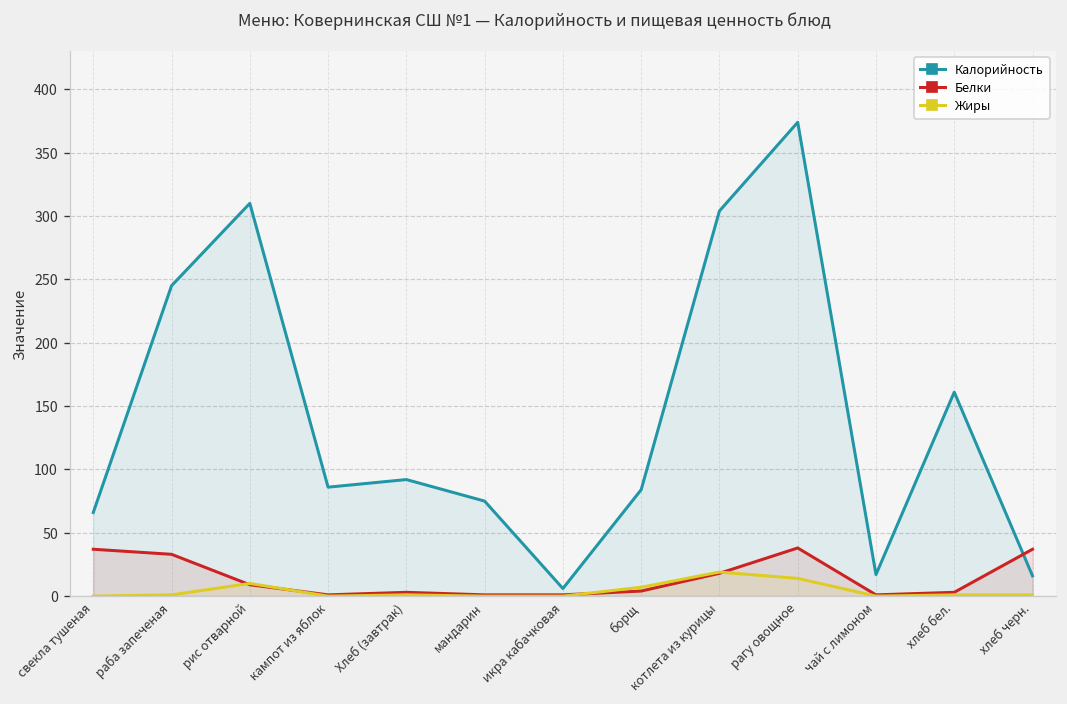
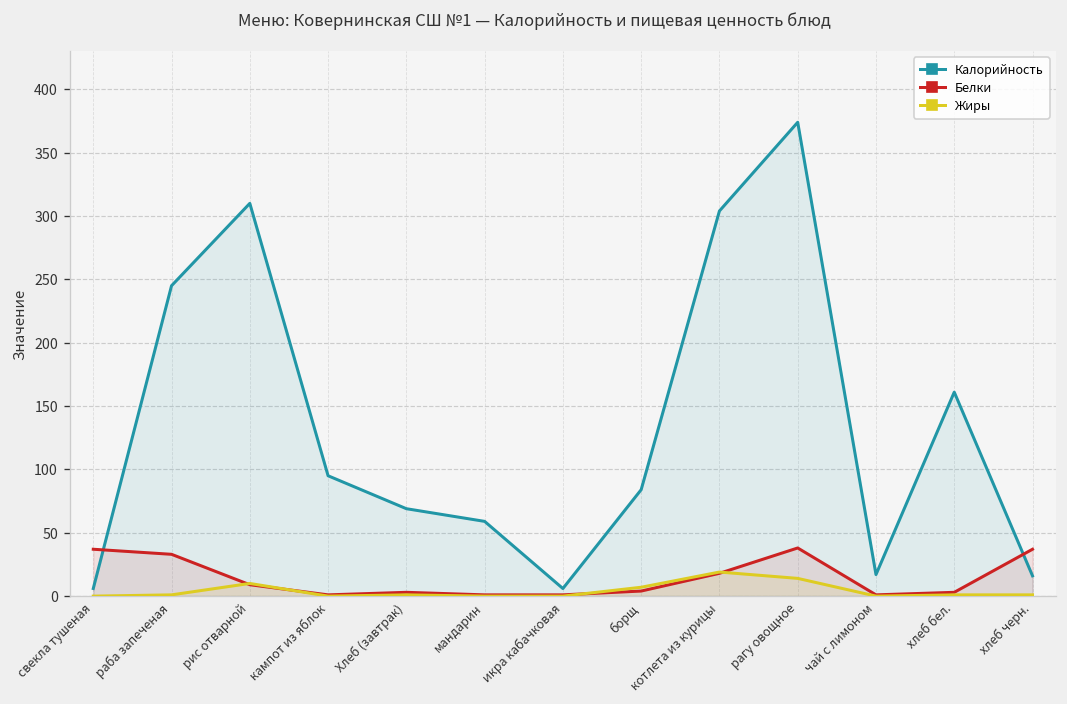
Калорийность, свекла тушеная: 66 -> 6
Калорийность, кампот из яблок: 86 -> 95
Калорийность, Хлеб (завтрак): 92 -> 69
Калорийность, мандарин: 75 -> 59
